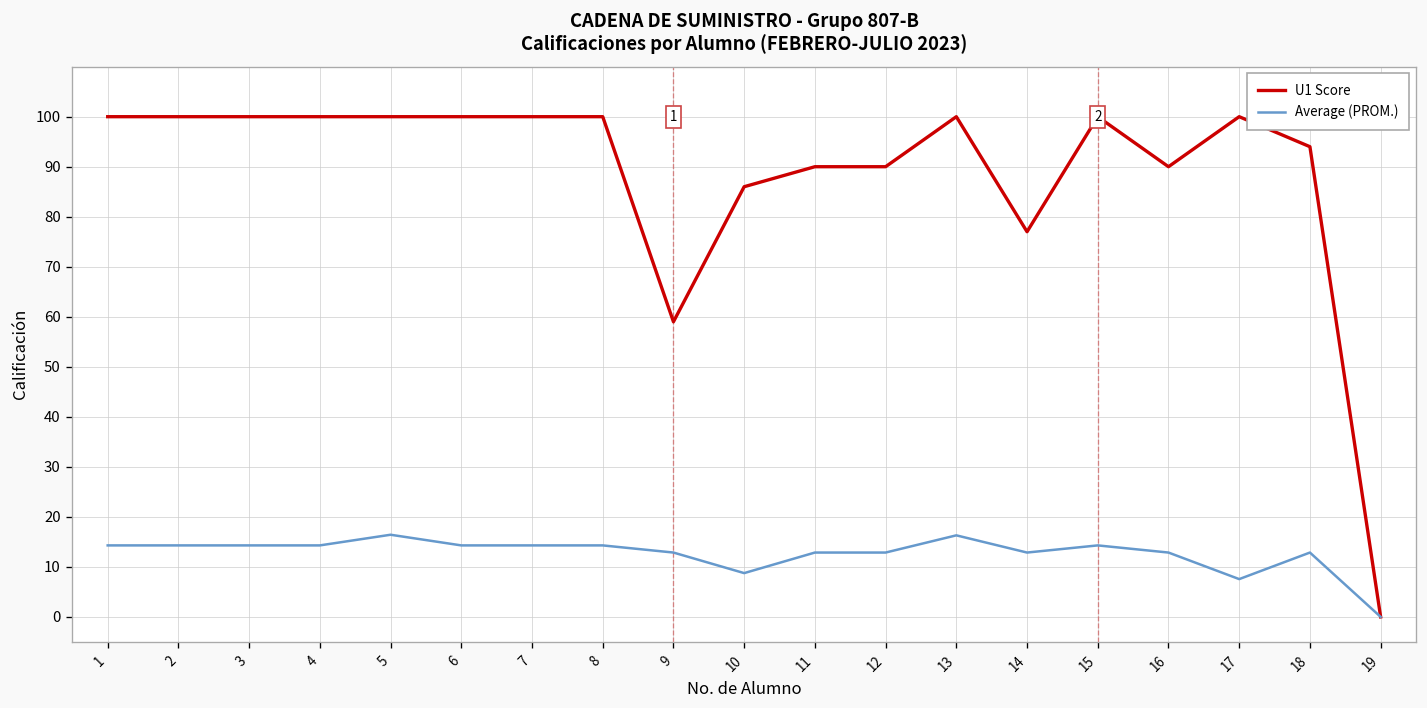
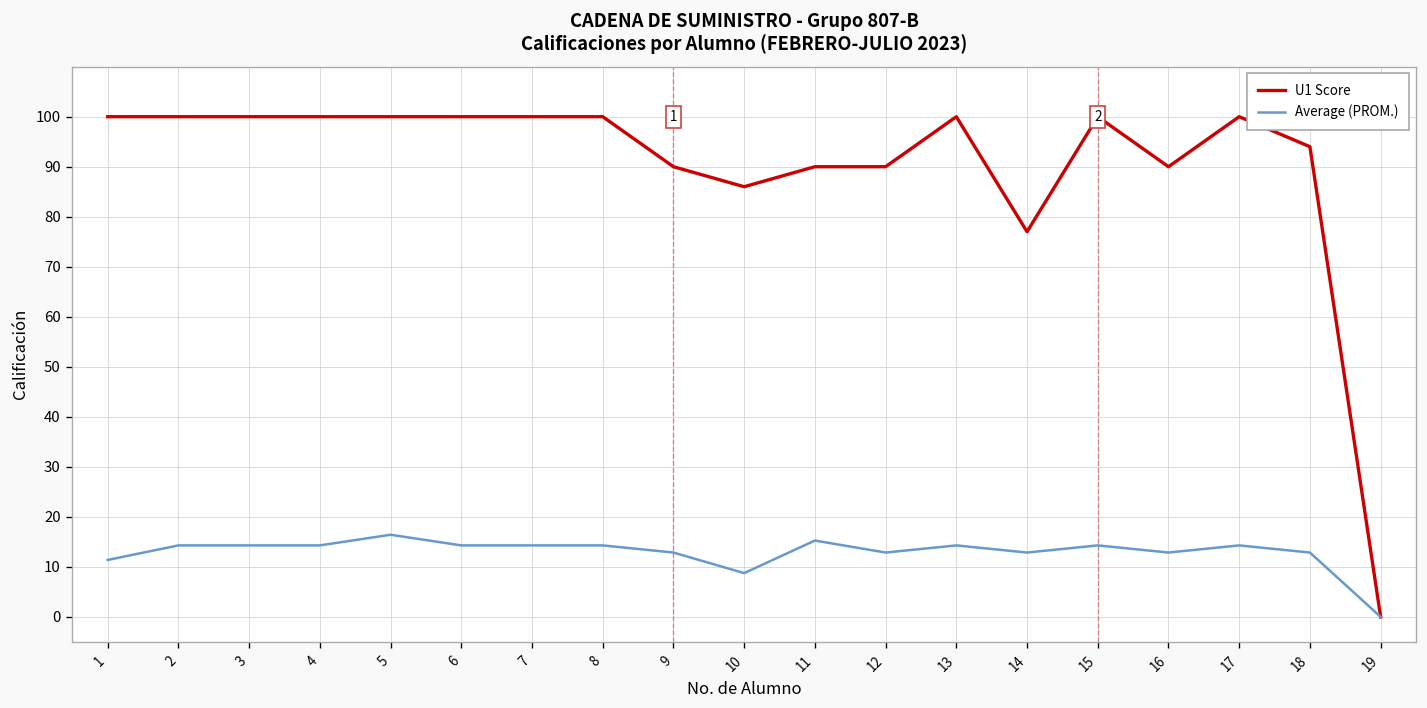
Average (PROM.), 1: 14 -> 11
U1 Score, 9: 59 -> 90
Average (PROM.), 11: 13 -> 15
Average (PROM.), 13: 16 -> 14
Average (PROM.), 17: 8 -> 14
